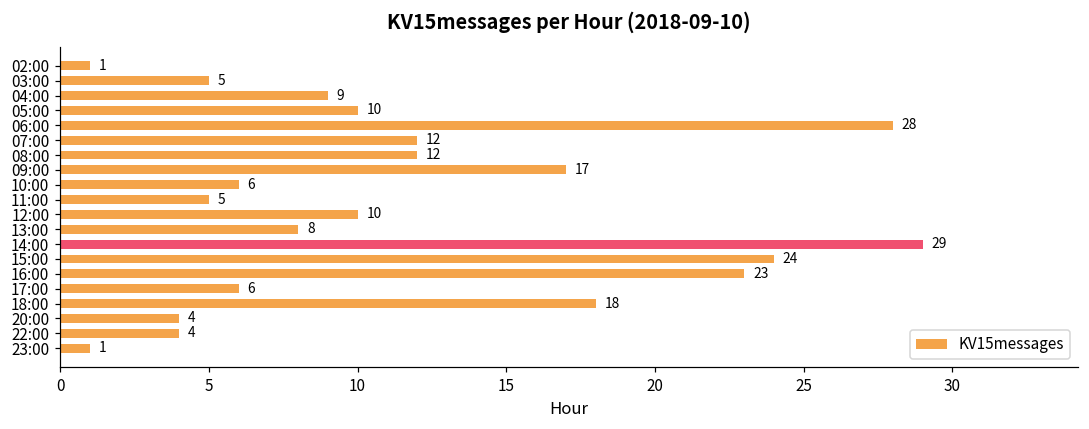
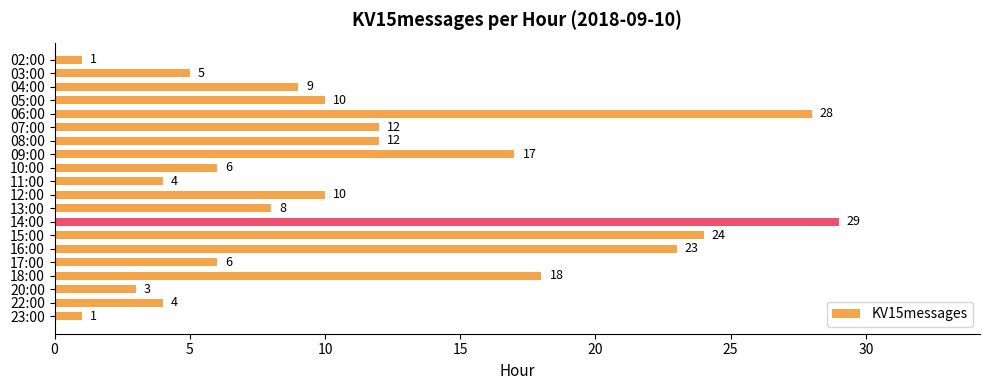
11:00: 5 -> 4
20:00: 4 -> 3
